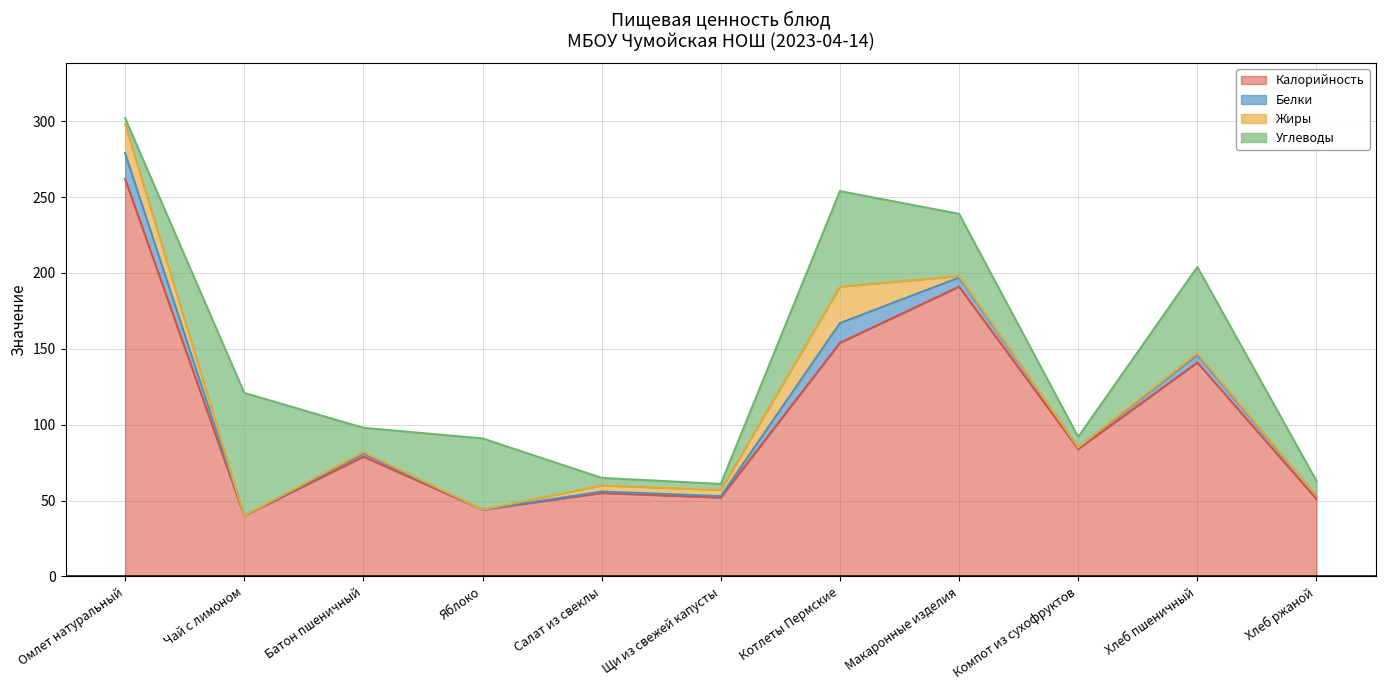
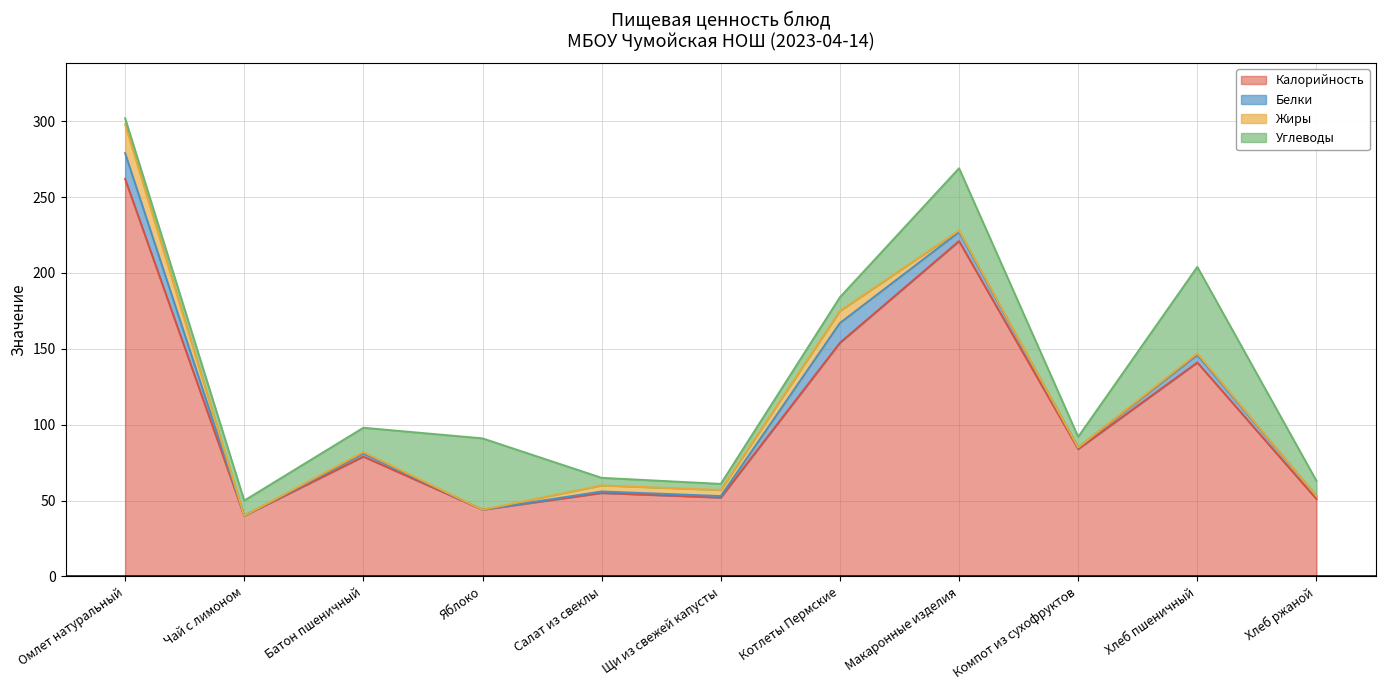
Углеводы, Чай с лимоном: 81 -> 10
Жиры, Котлеты Пермские: 24 -> 8
Углеводы, Котлеты Пермские: 63 -> 9
Калорийность, Макаронные изделия: 191 -> 221
